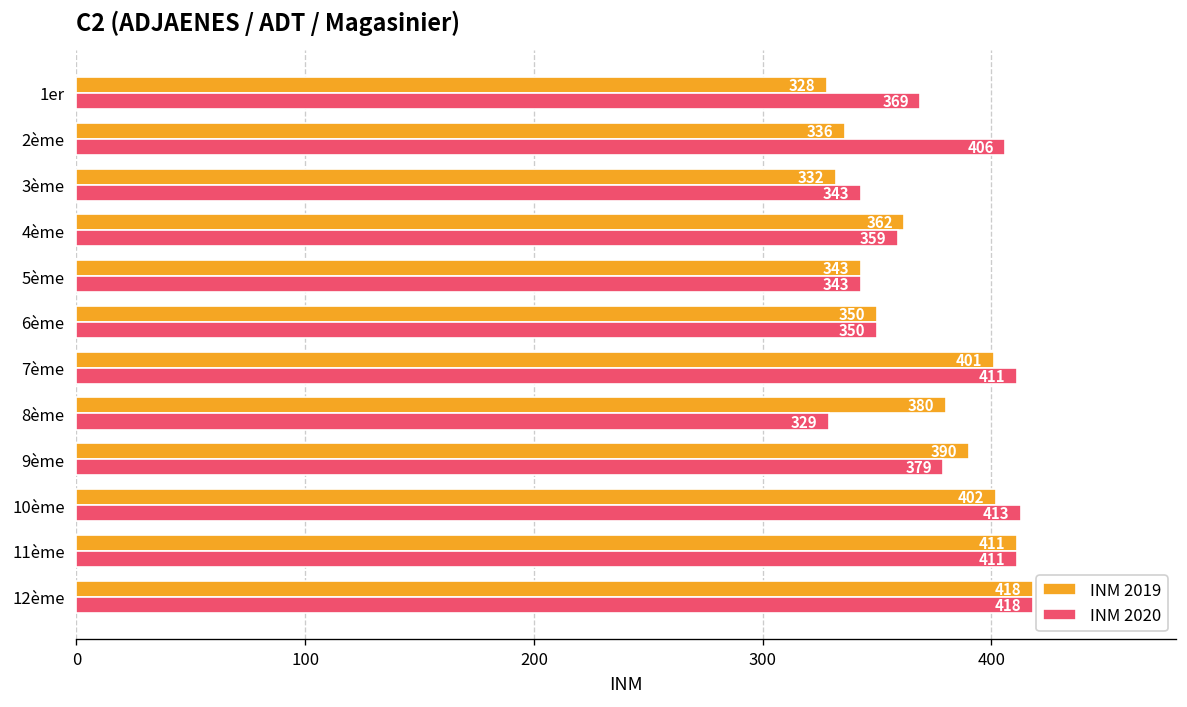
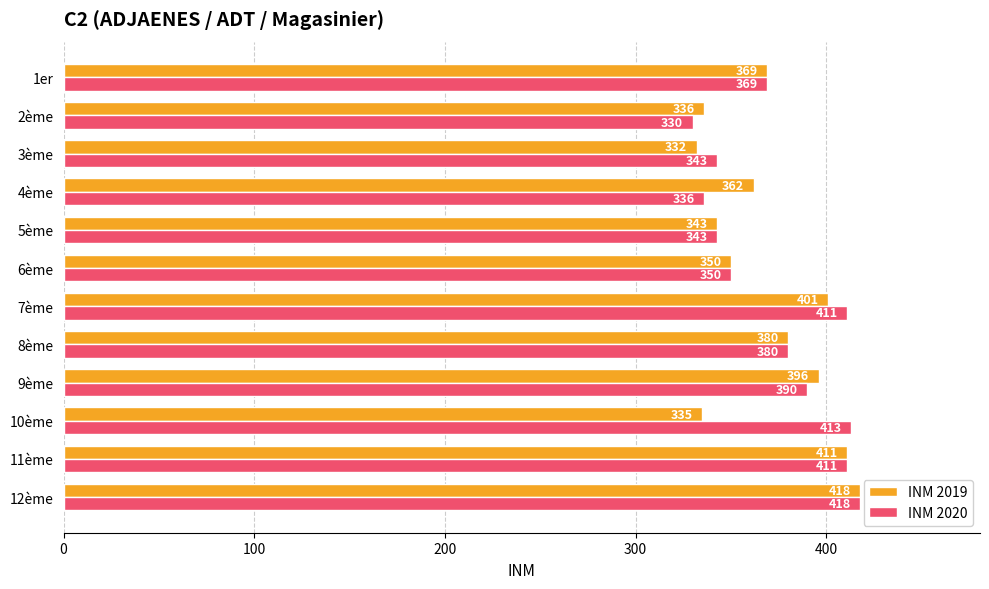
INM 2019, 1er: 328 -> 369
INM 2020, 2ème: 406 -> 330
INM 2020, 4ème: 359 -> 336
INM 2020, 8ème: 329 -> 380
INM 2019, 9ème: 390 -> 396
INM 2020, 9ème: 379 -> 390
INM 2019, 10ème: 402 -> 335
